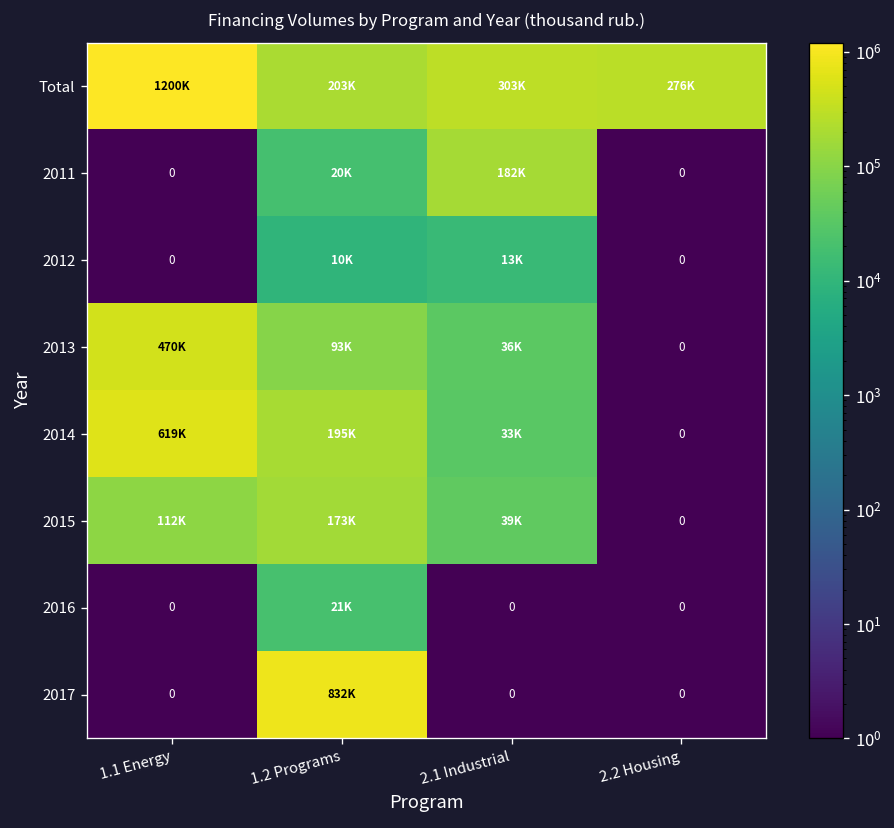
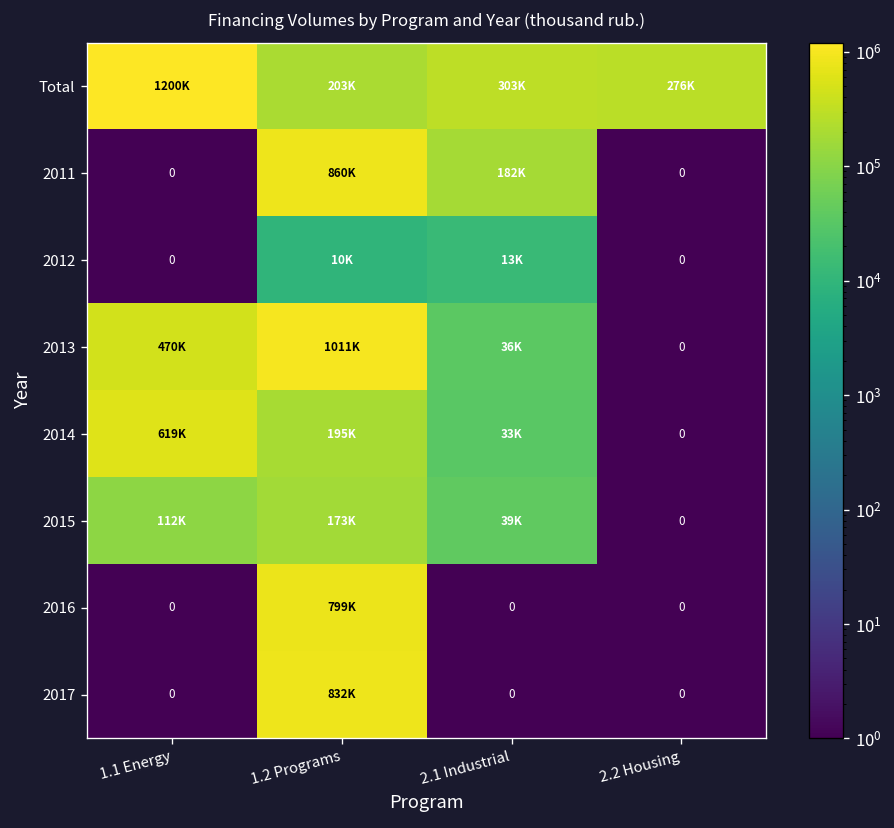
2011, 1.2 Programs: 20K -> 860K
2013, 1.2 Programs: 93K -> 1011K
2016, 1.2 Programs: 21K -> 799K
